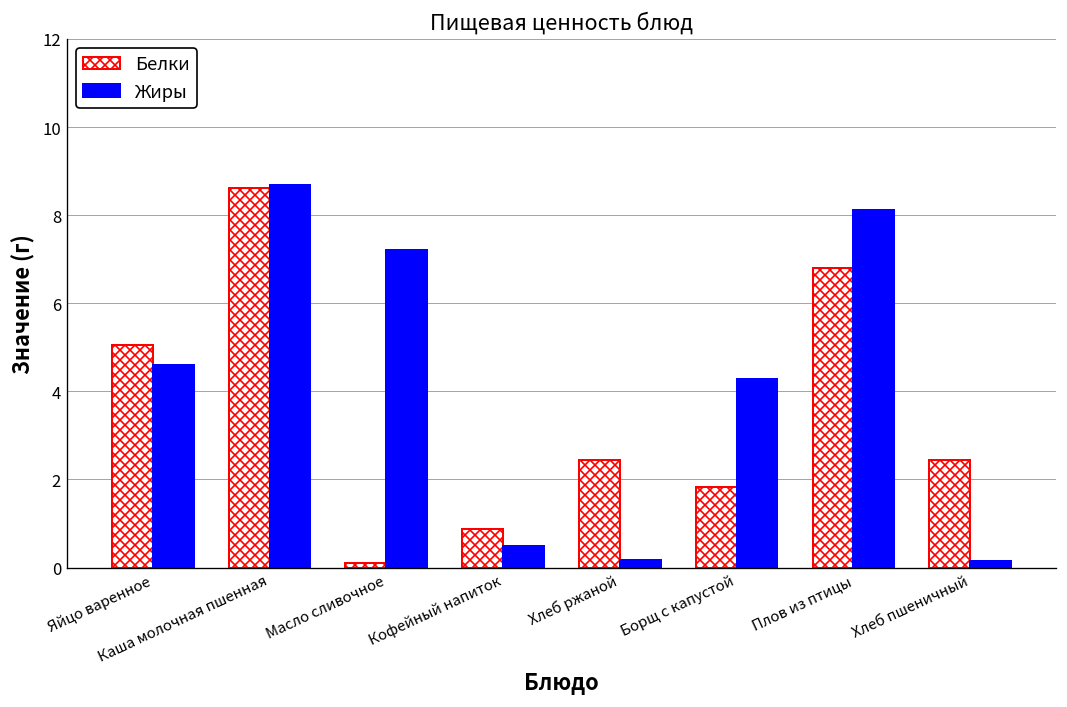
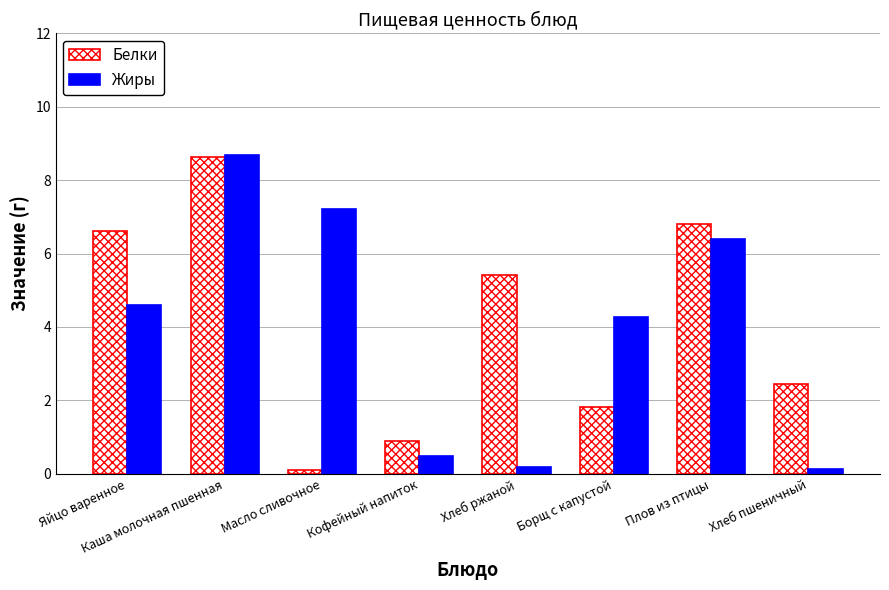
Белки, Яйцо варенное: 5.1 -> 6.6
Белки, Хлеб ржаной: 2.4 -> 5.4
Жиры, Плов из птицы: 8.1 -> 6.4
